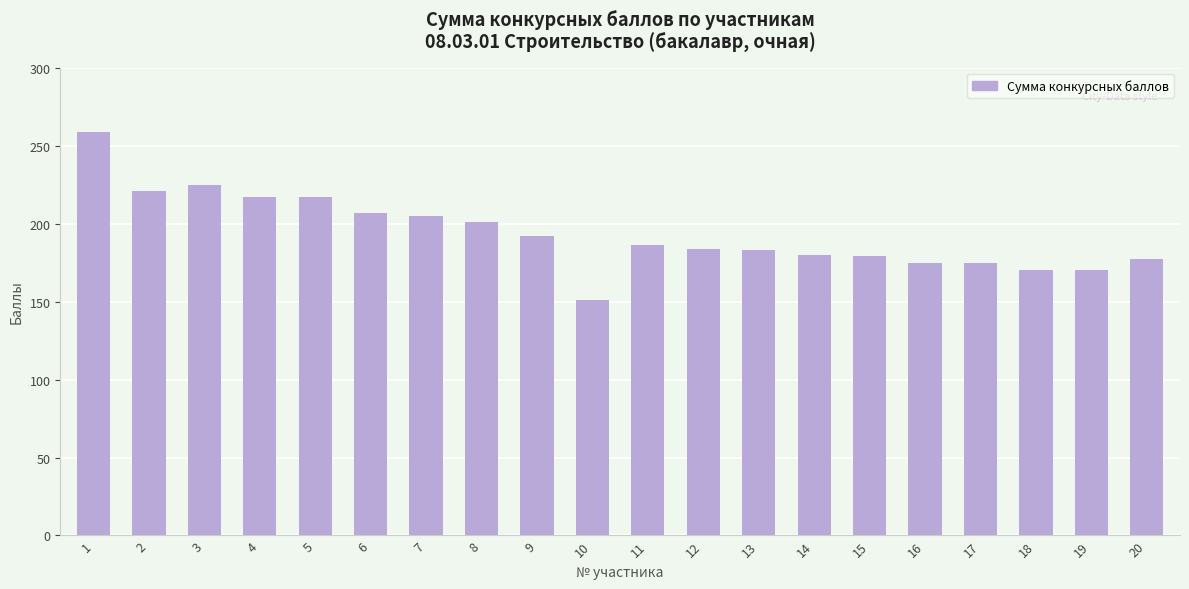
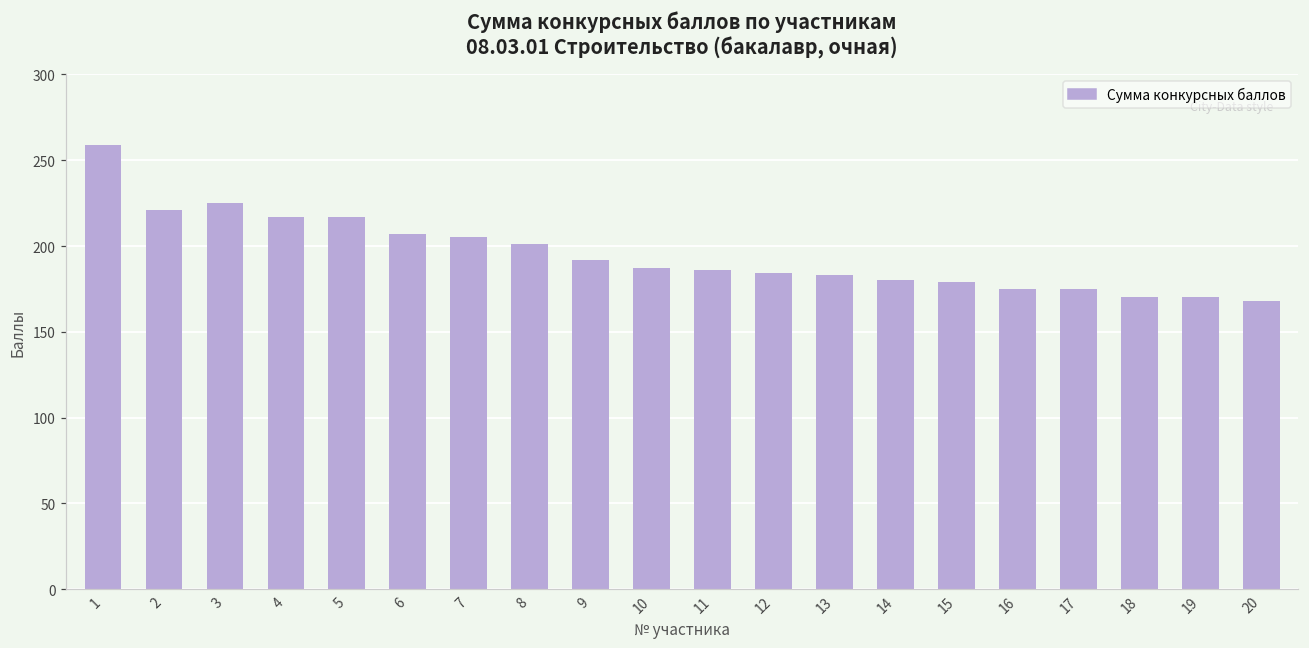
10: 151 -> 187
20: 177 -> 168
